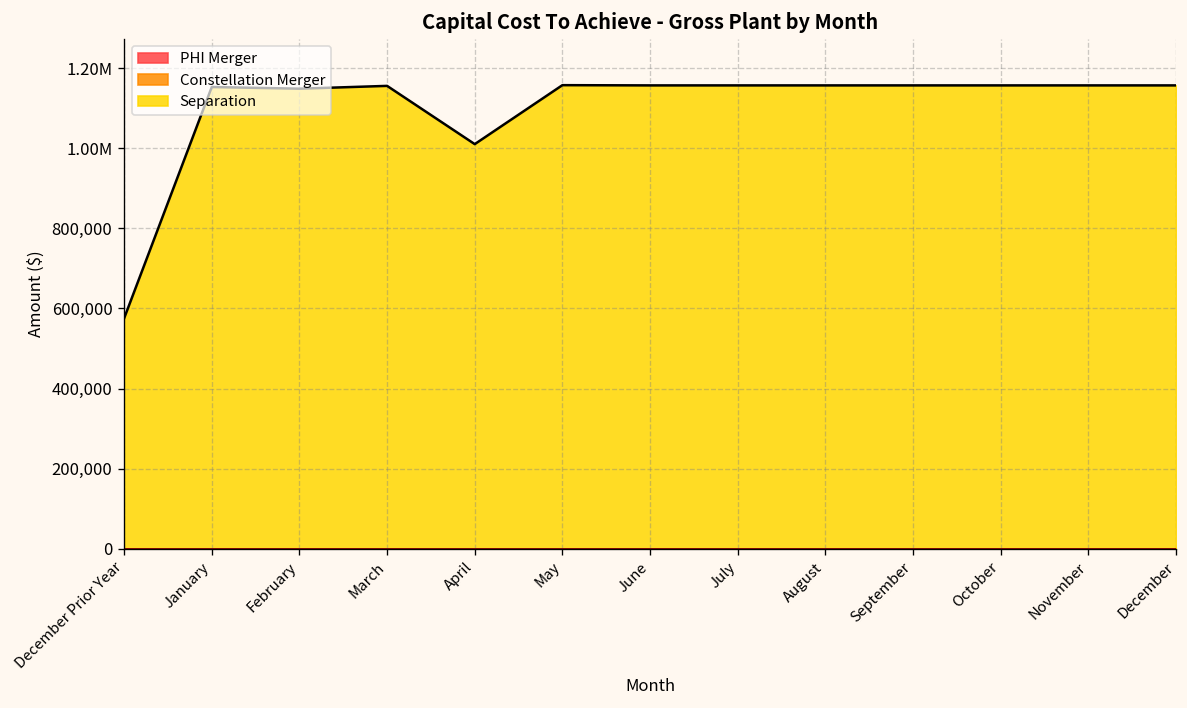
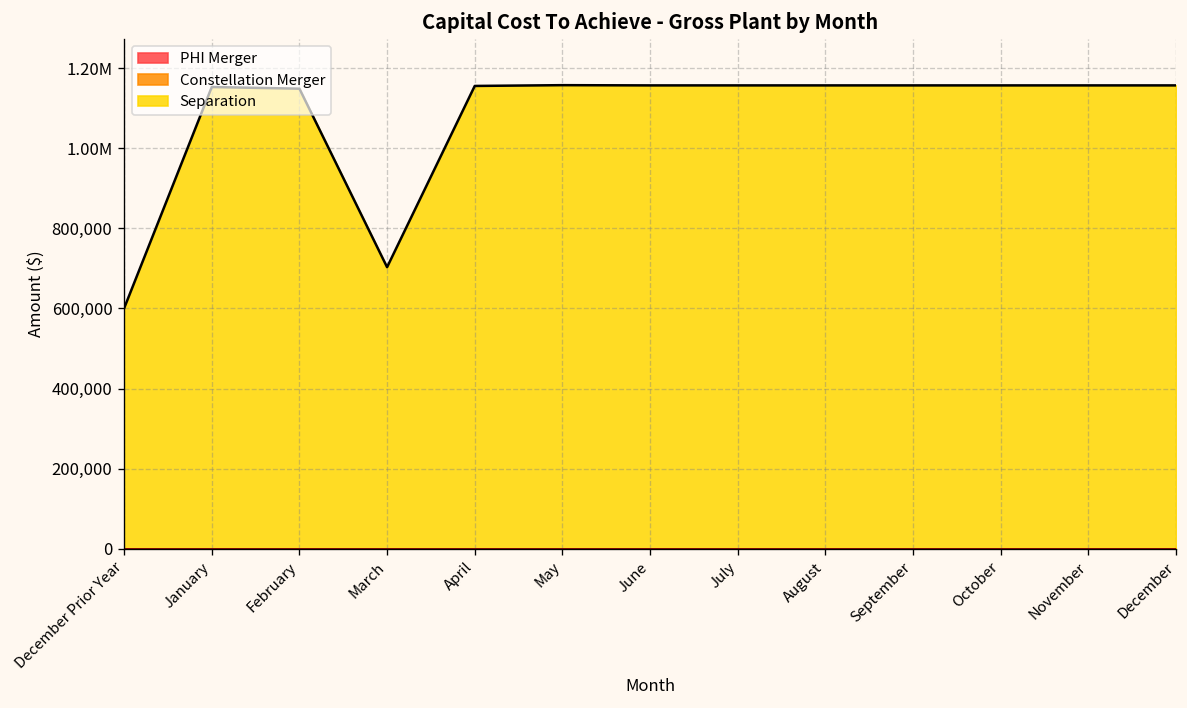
Separation, December Prior Year: 580,000 -> 600,000
Separation, March: 1,160,000 -> 700,000
Separation, April: 1,010,000 -> 1,160,000
